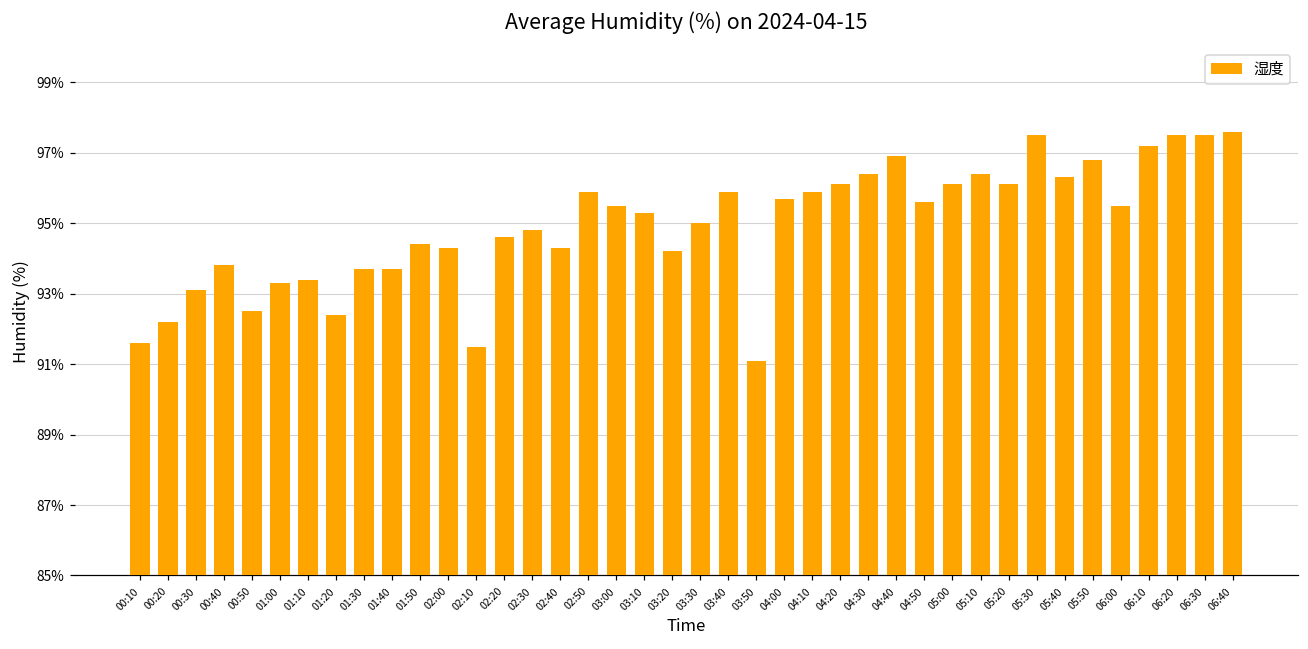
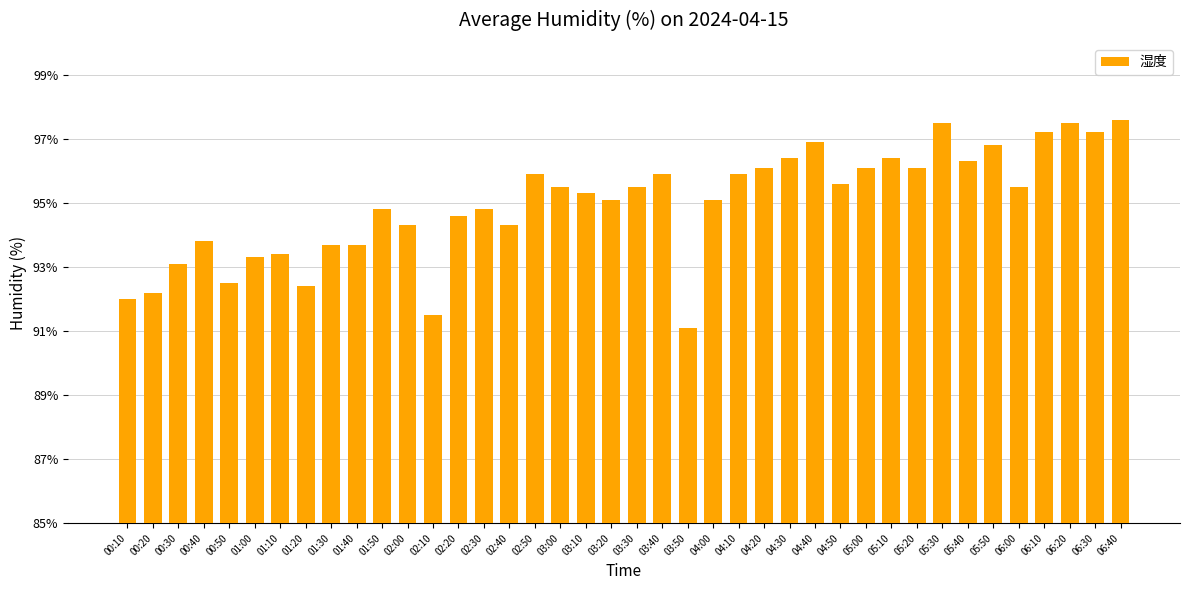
00:10: 91.6% -> 92.0%
01:50: 94.4% -> 94.8%
03:20: 94.2% -> 95.1%
03:30: 95.0% -> 95.5%
04:00: 95.7% -> 95.1%
06:30: 97.5% -> 97.2%
